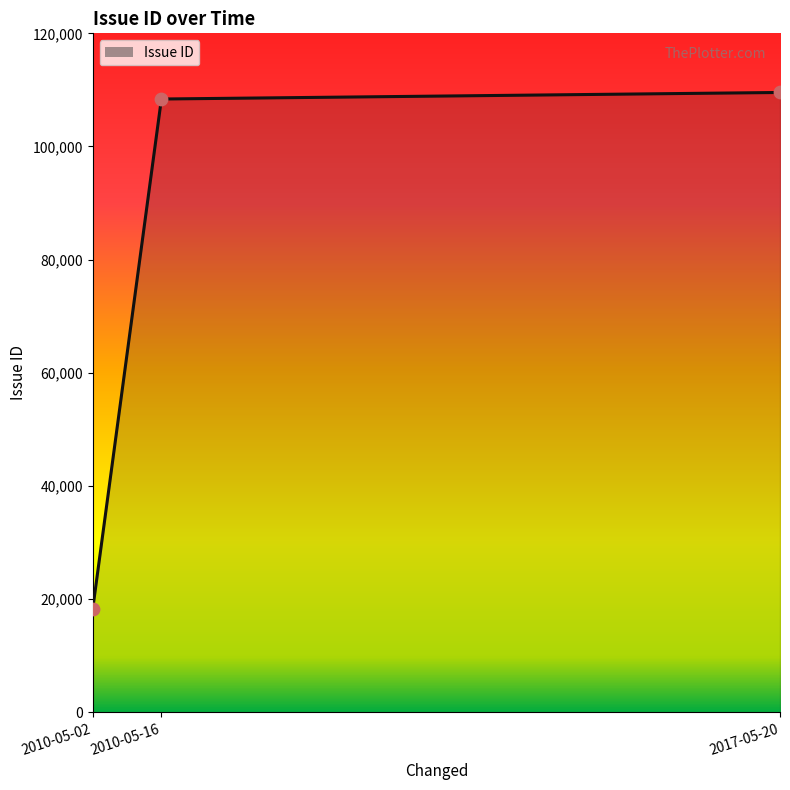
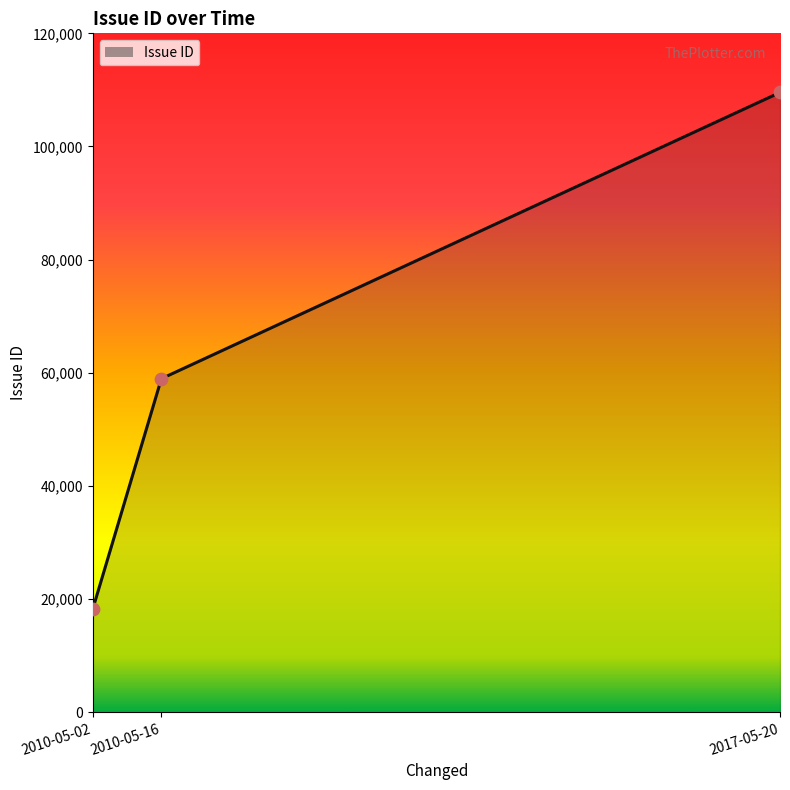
2010-05-16: 108,000 -> 59,000
